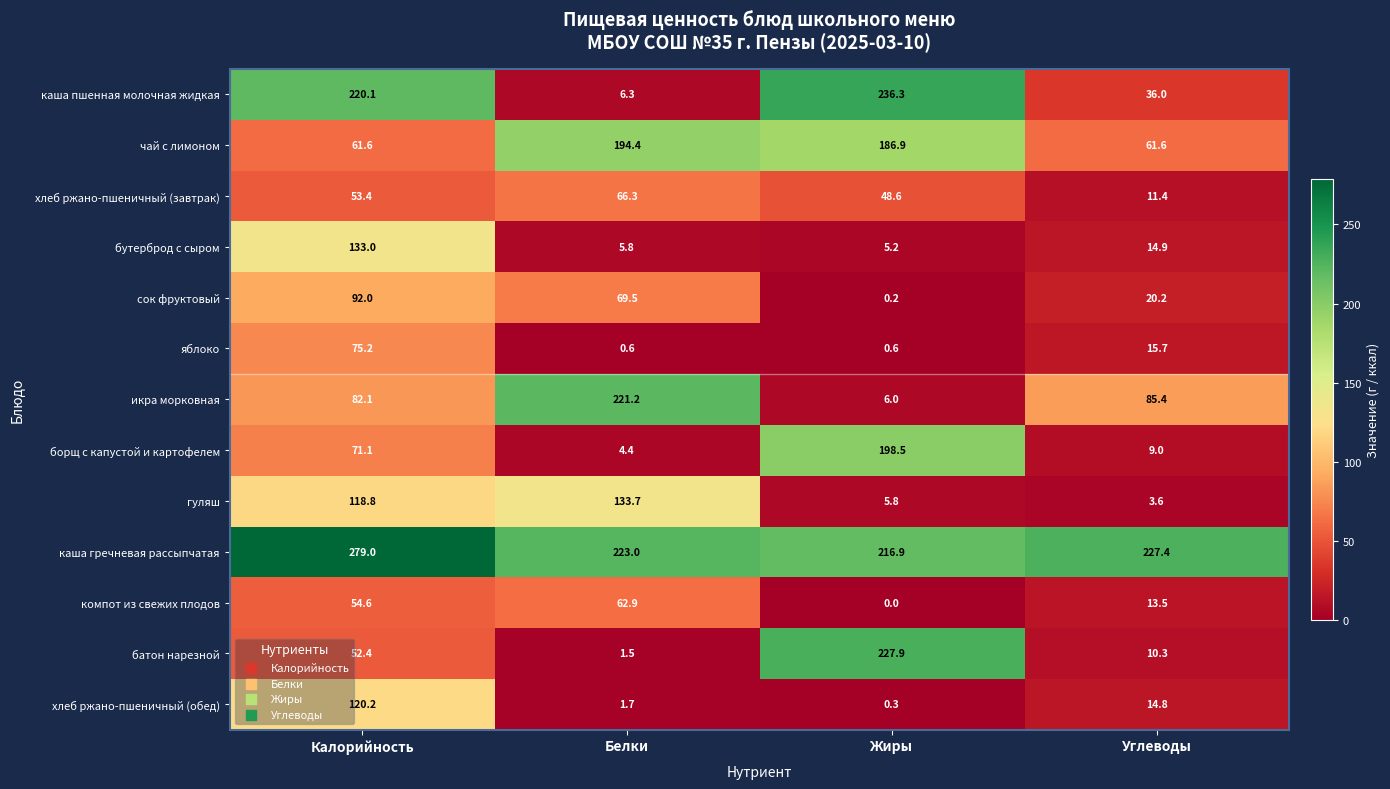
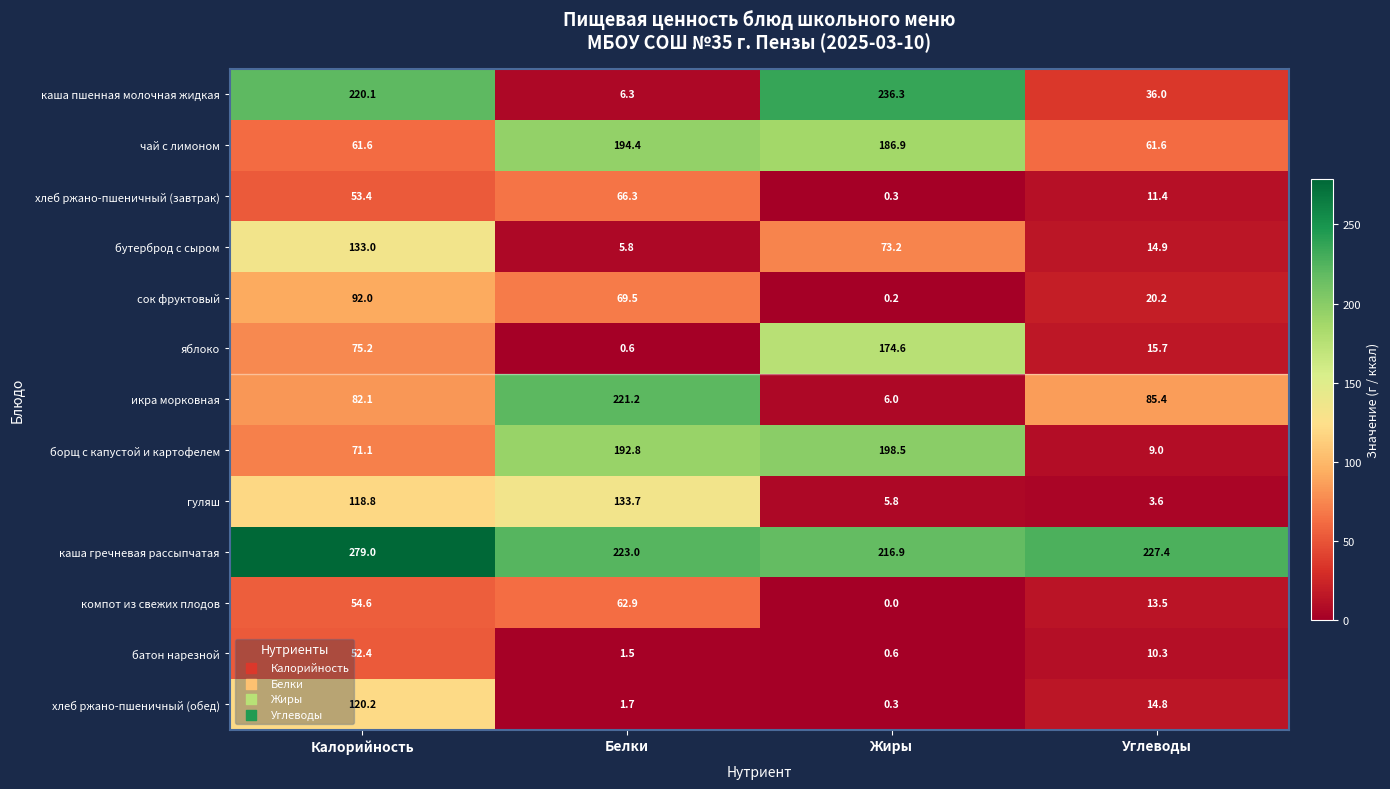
хлеб ржано-пшеничный (завтрак), Жиры: 48.6 -> 0.3
бутерброд с сыром, Жиры: 5.2 -> 73.2
яблоко, Жиры: 0.6 -> 174.6
борщ с капустой и картофелем, Белки: 4.4 -> 192.8
батон нарезной, Жиры: 227.9 -> 0.6
